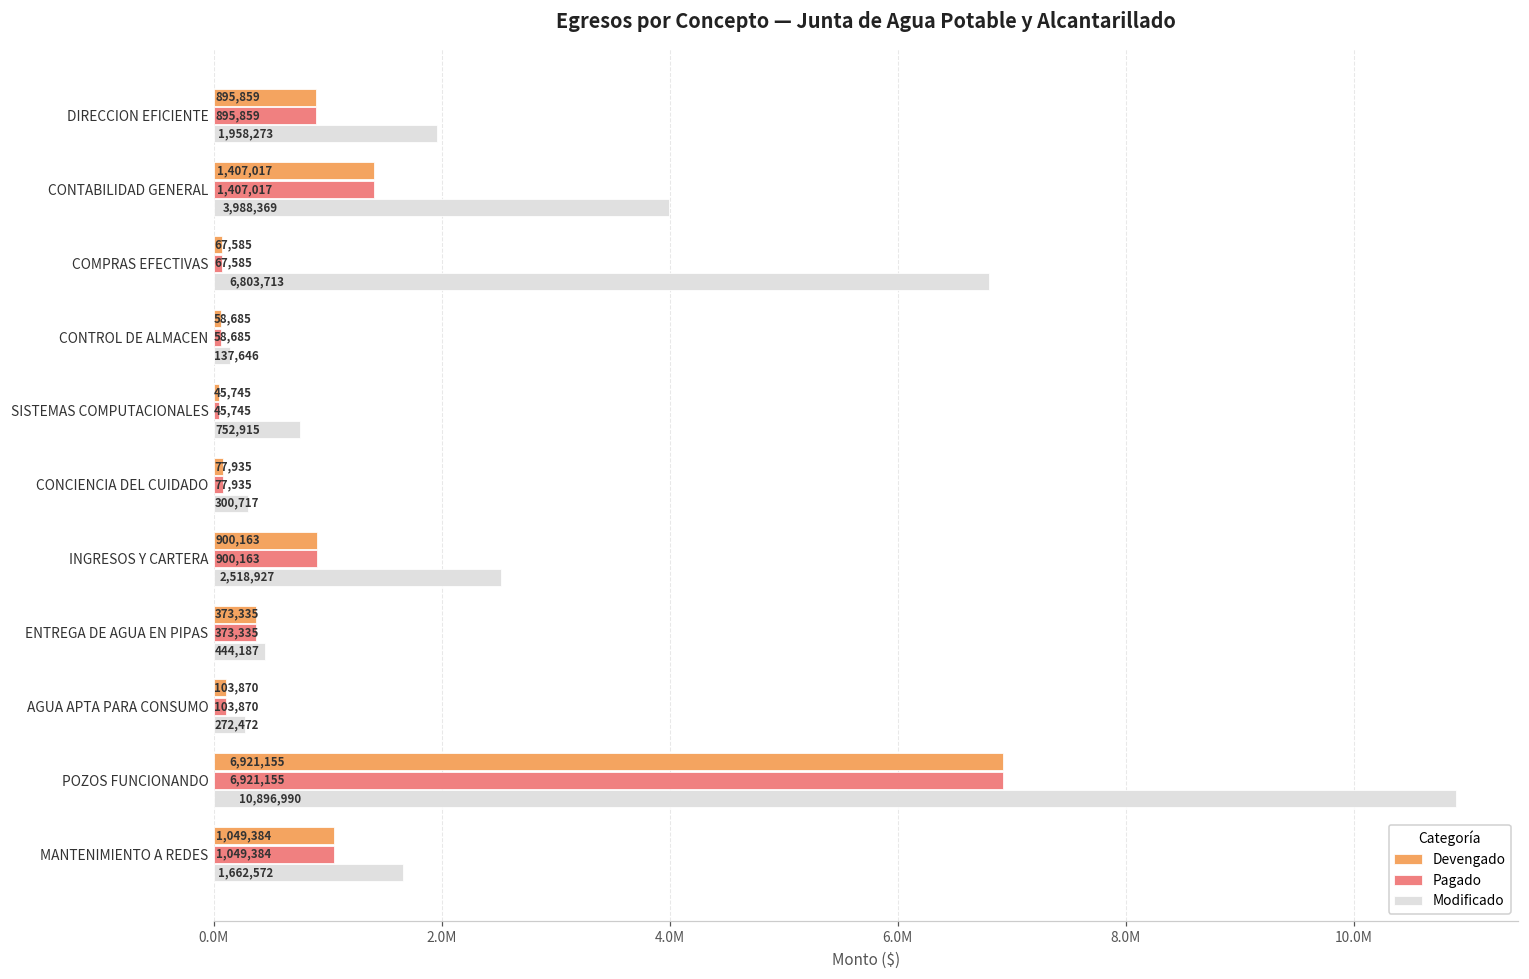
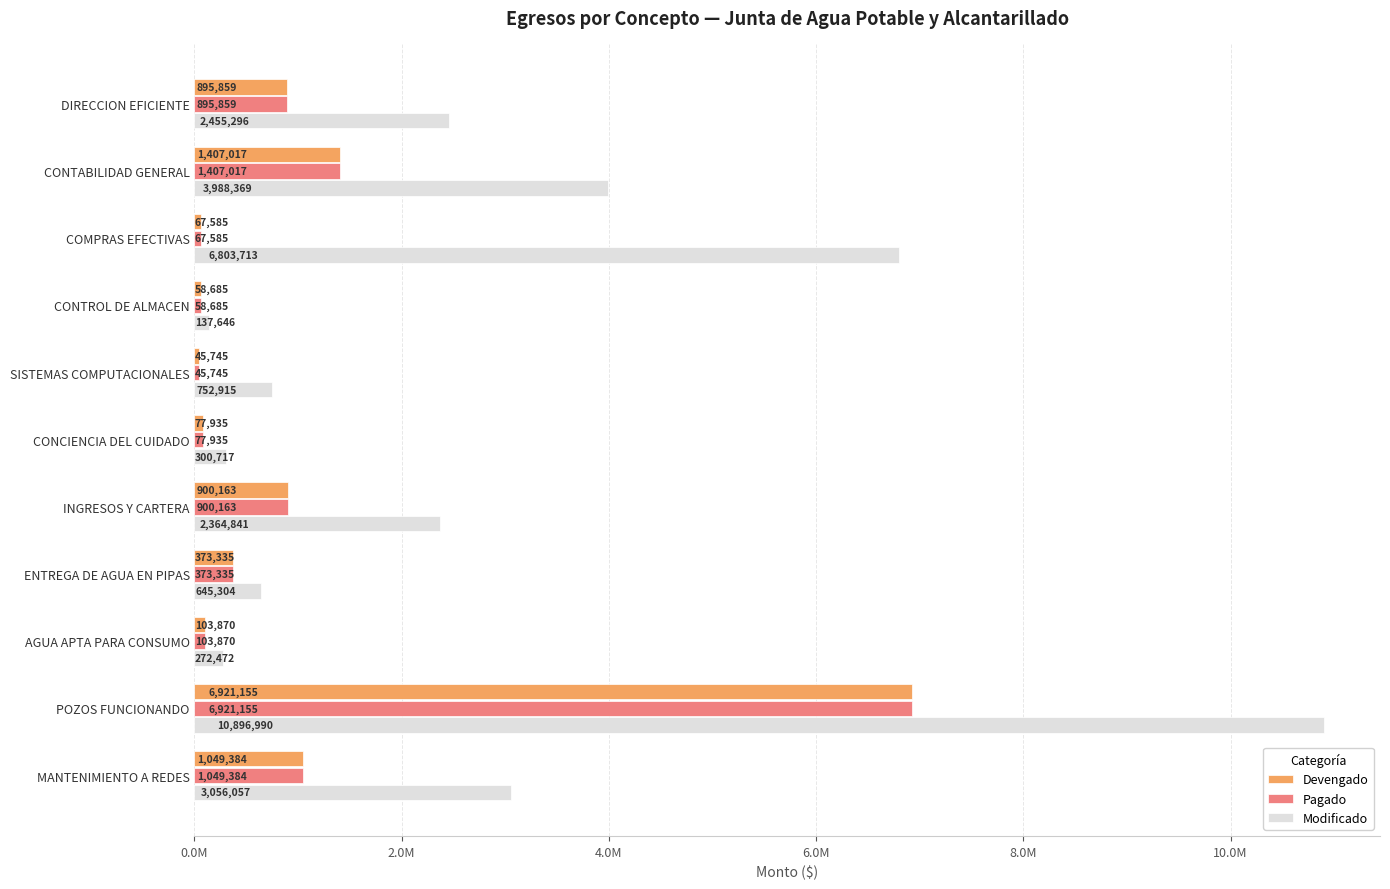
Modificado, DIRECCION EFICIENTE: 1,958,273 -> 2,455,296
Modificado, INGRESOS Y CARTERA: 2,518,927 -> 2,364,841
Modificado, ENTREGA DE AGUA EN PIPAS: 444,187 -> 645,304
Modificado, MANTENIMIENTO A REDES: 1,662,572 -> 3,056,057
